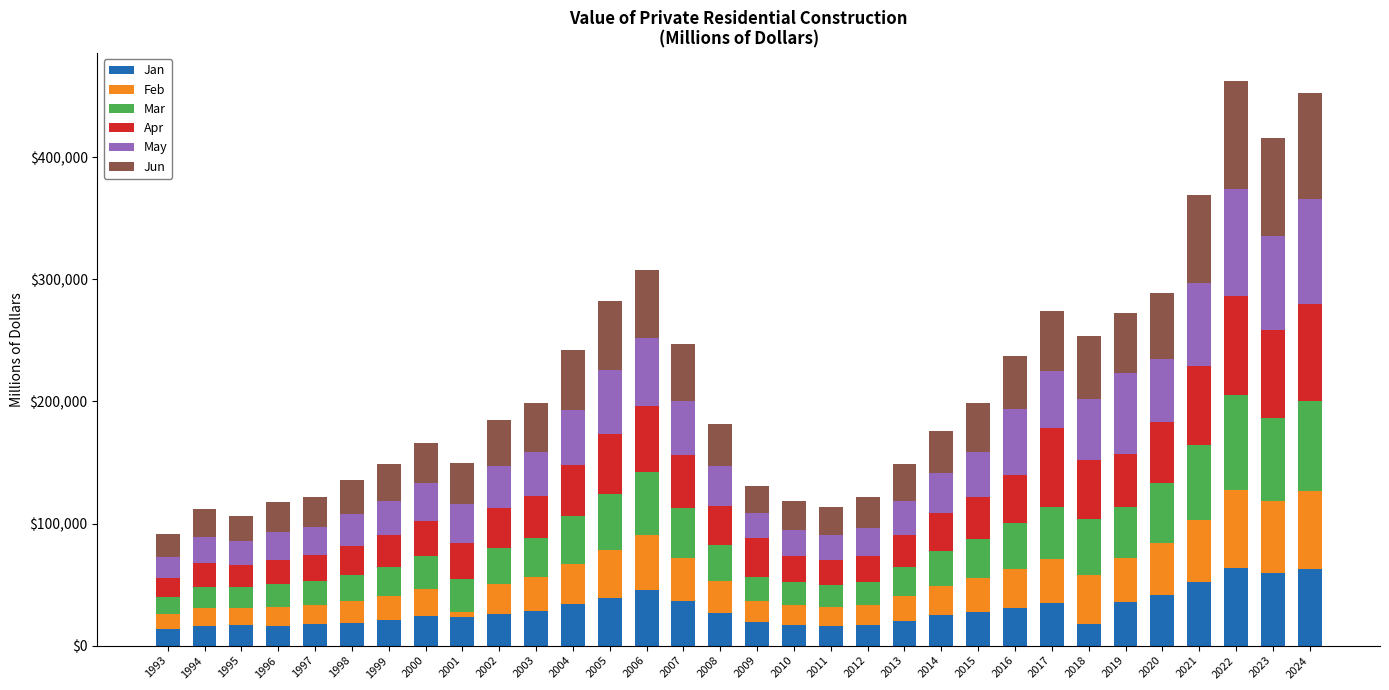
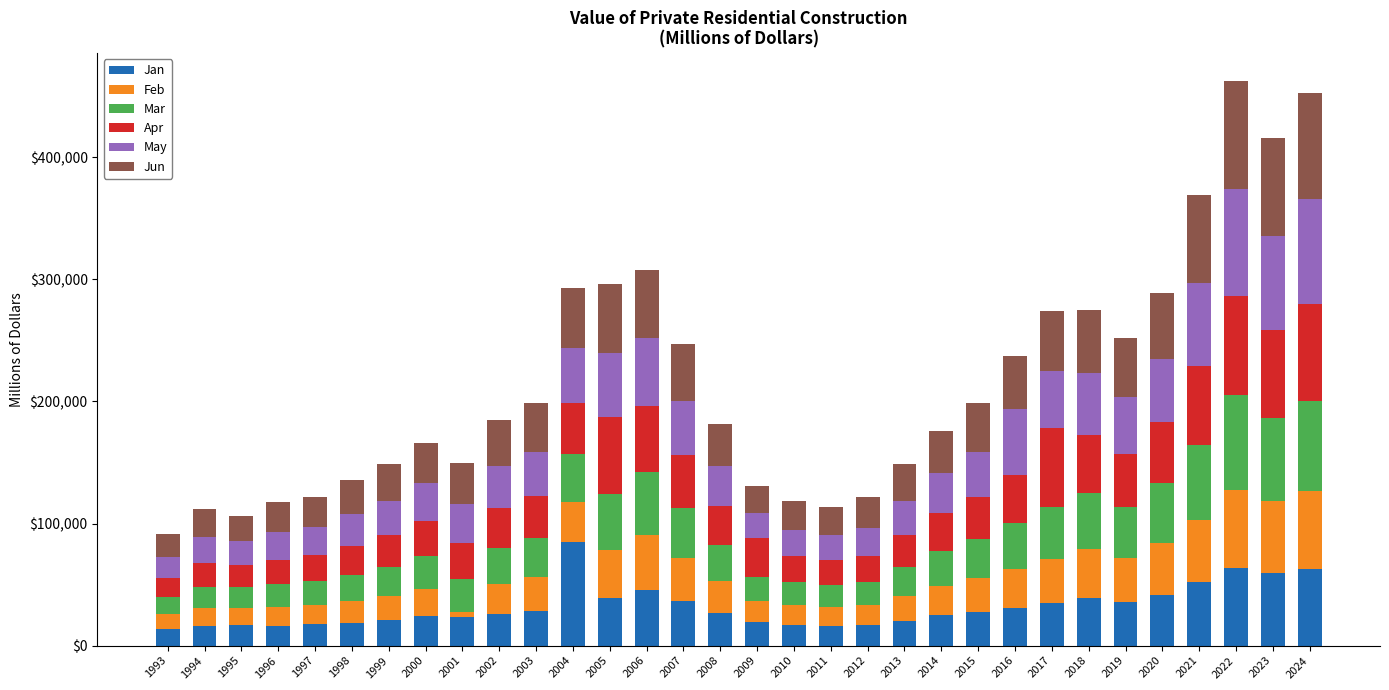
Jan, 2004: $34,000 -> $85,000
Apr, 2005: $49,000 -> $63,000
Jan, 2018: $18,000 -> $39,000
May, 2019: $66,000 -> $46,000
